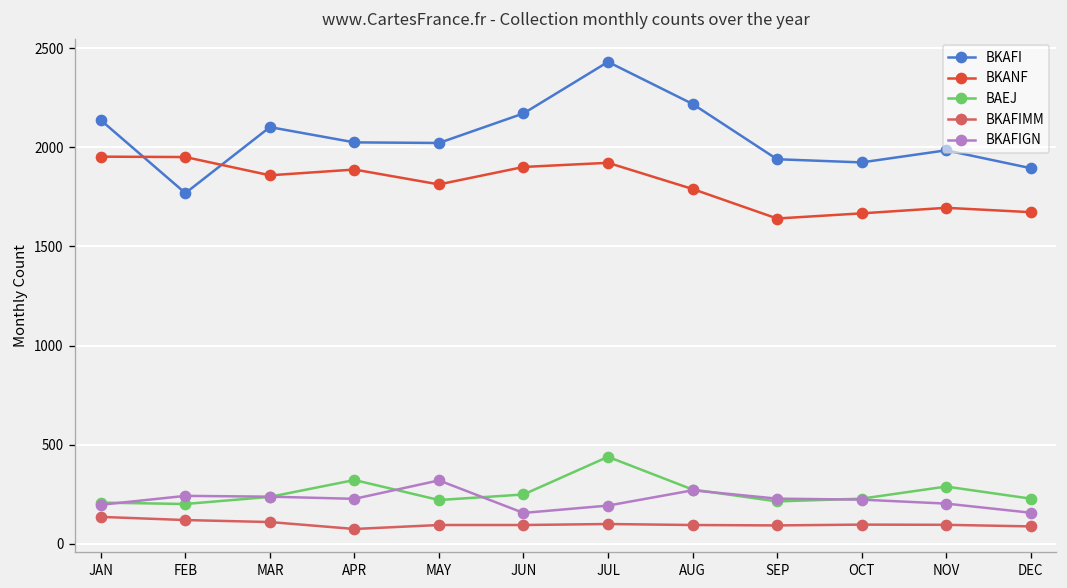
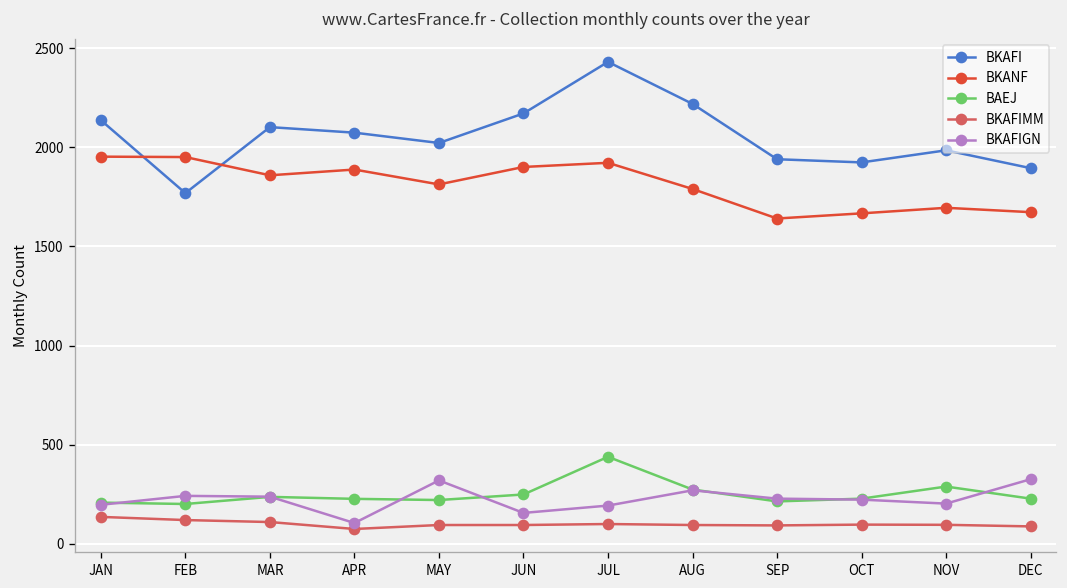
BKAFI, APR: 2030 -> 2070
BAEJ, APR: 320 -> 230
BKAFIGN, APR: 230 -> 110
BKAFIGN, DEC: 160 -> 330
